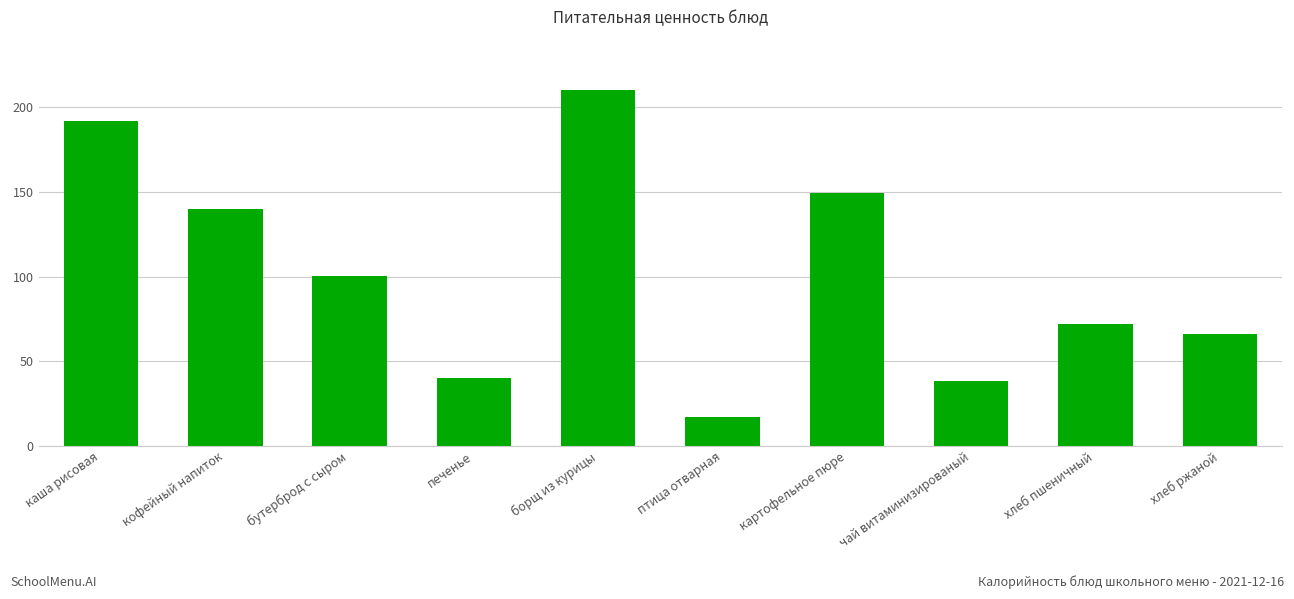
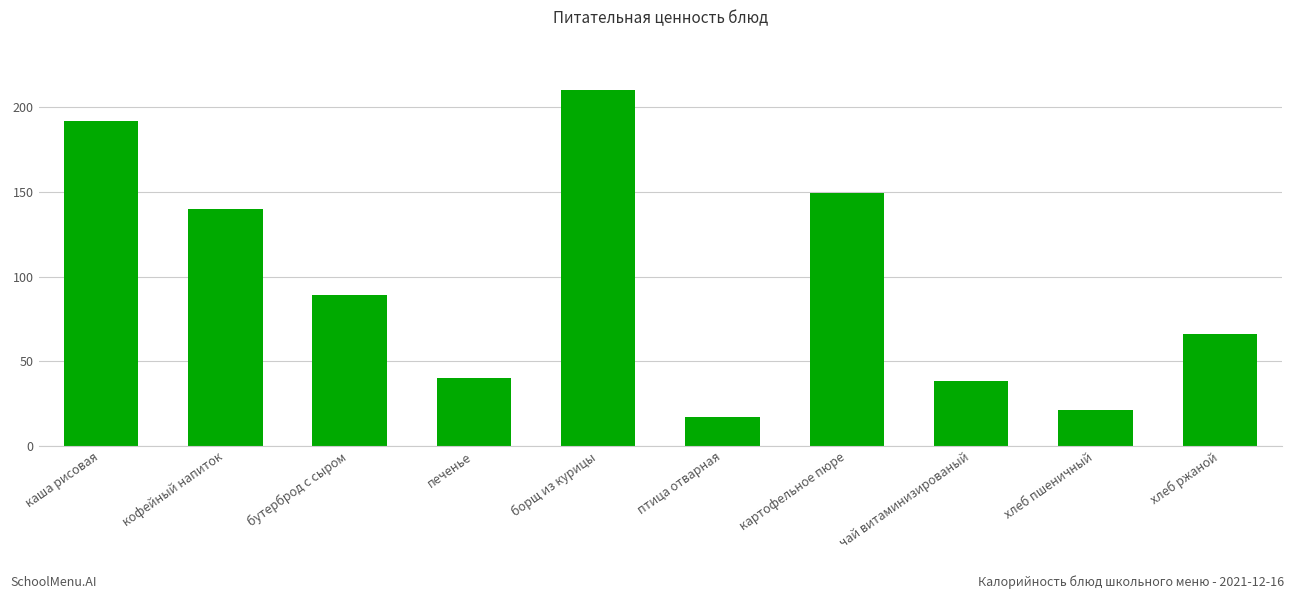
бутерброд с сыром: 100 -> 89
хлеб пшеничный: 72 -> 21
